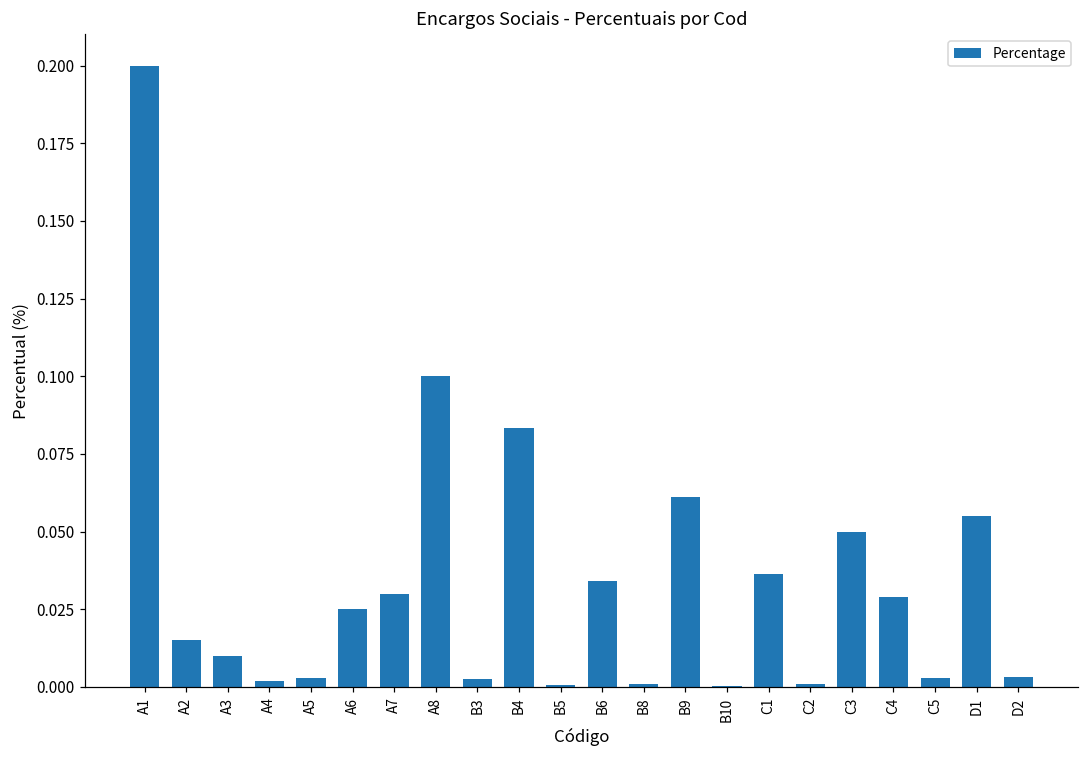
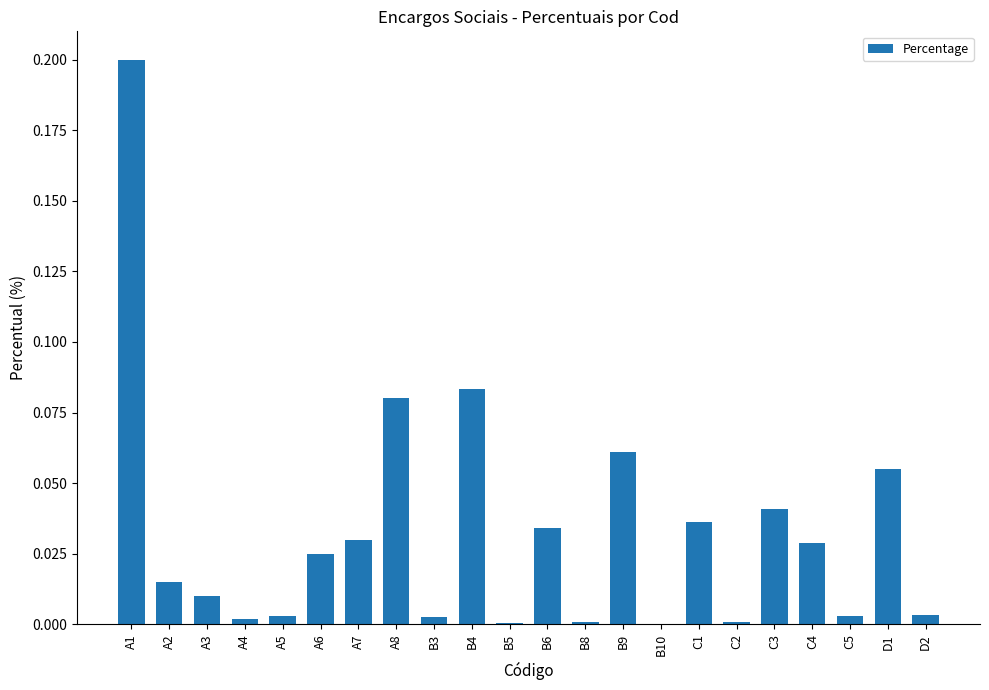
A8: 0.10 -> 0.08
C3: 0.050 -> 0.041
